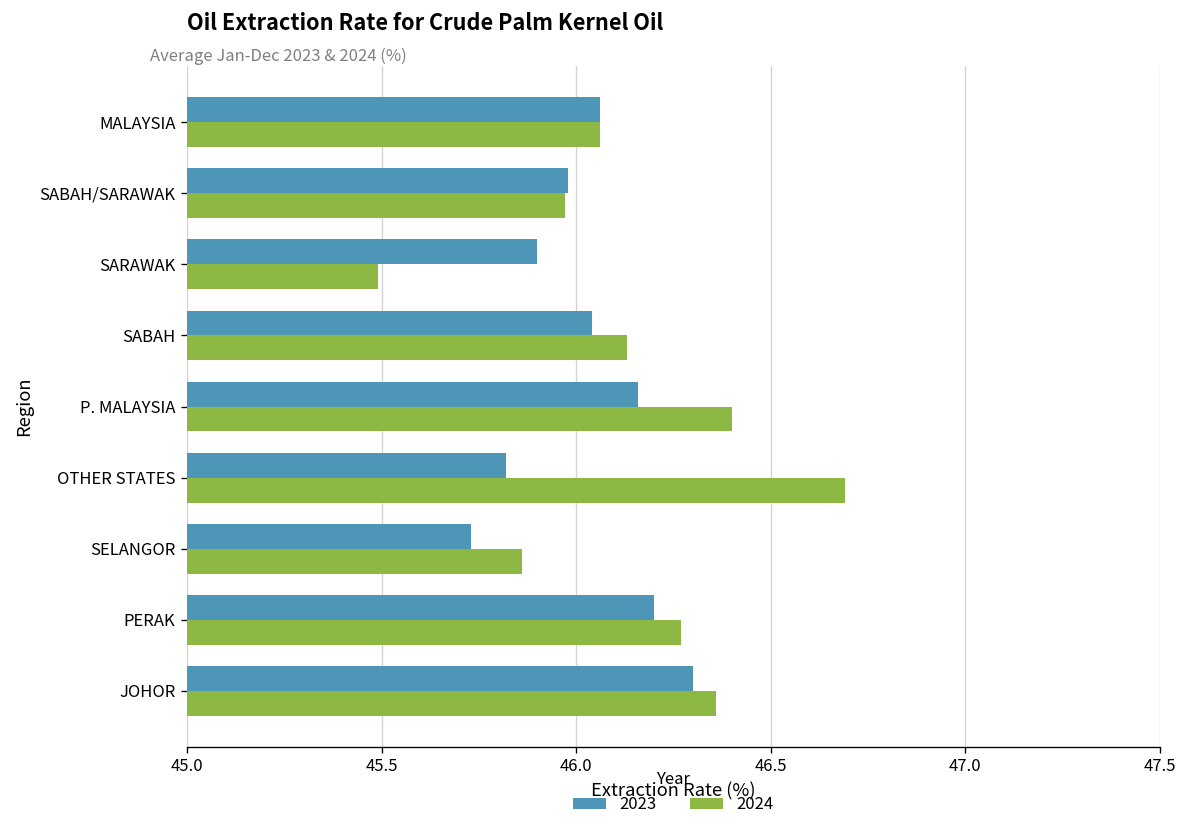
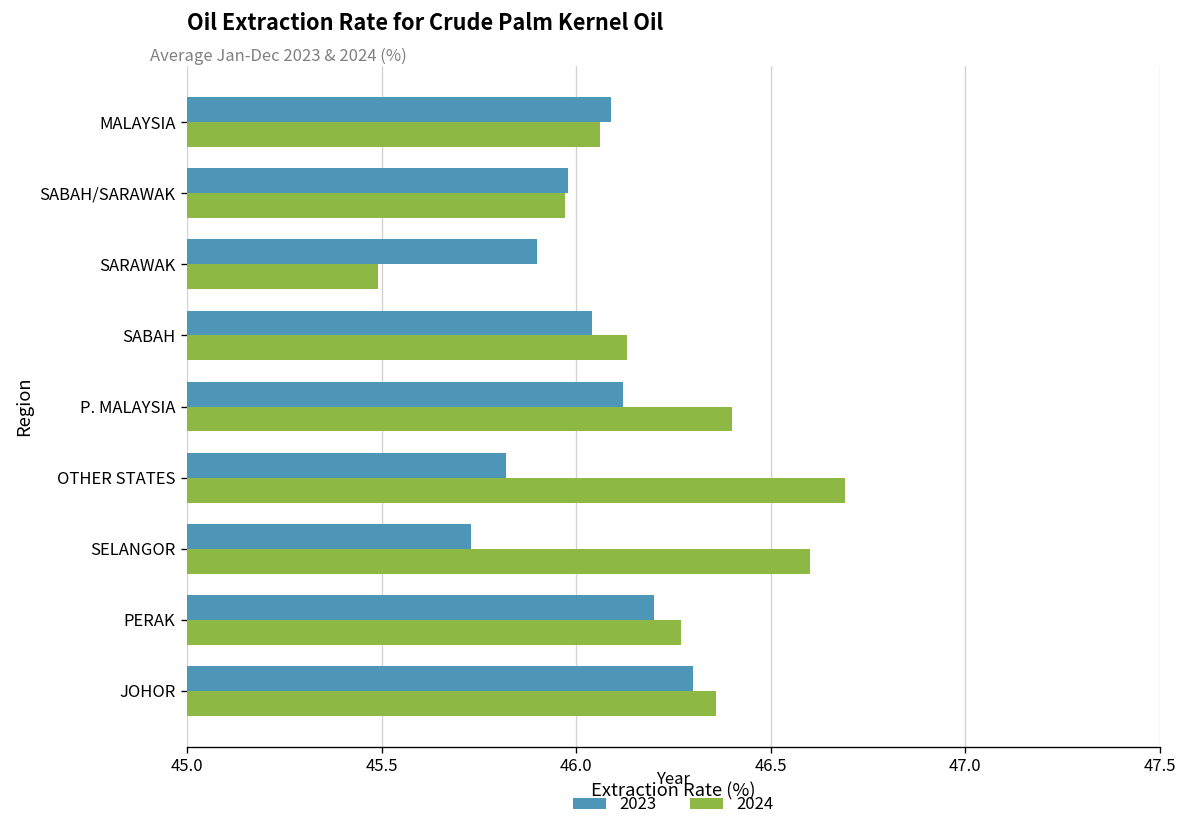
2023, MALAYSIA: 46.06 -> 46.09
2023, P. MALAYSIA: 46.16 -> 46.12
2024, SELANGOR: 45.86 -> 46.60
